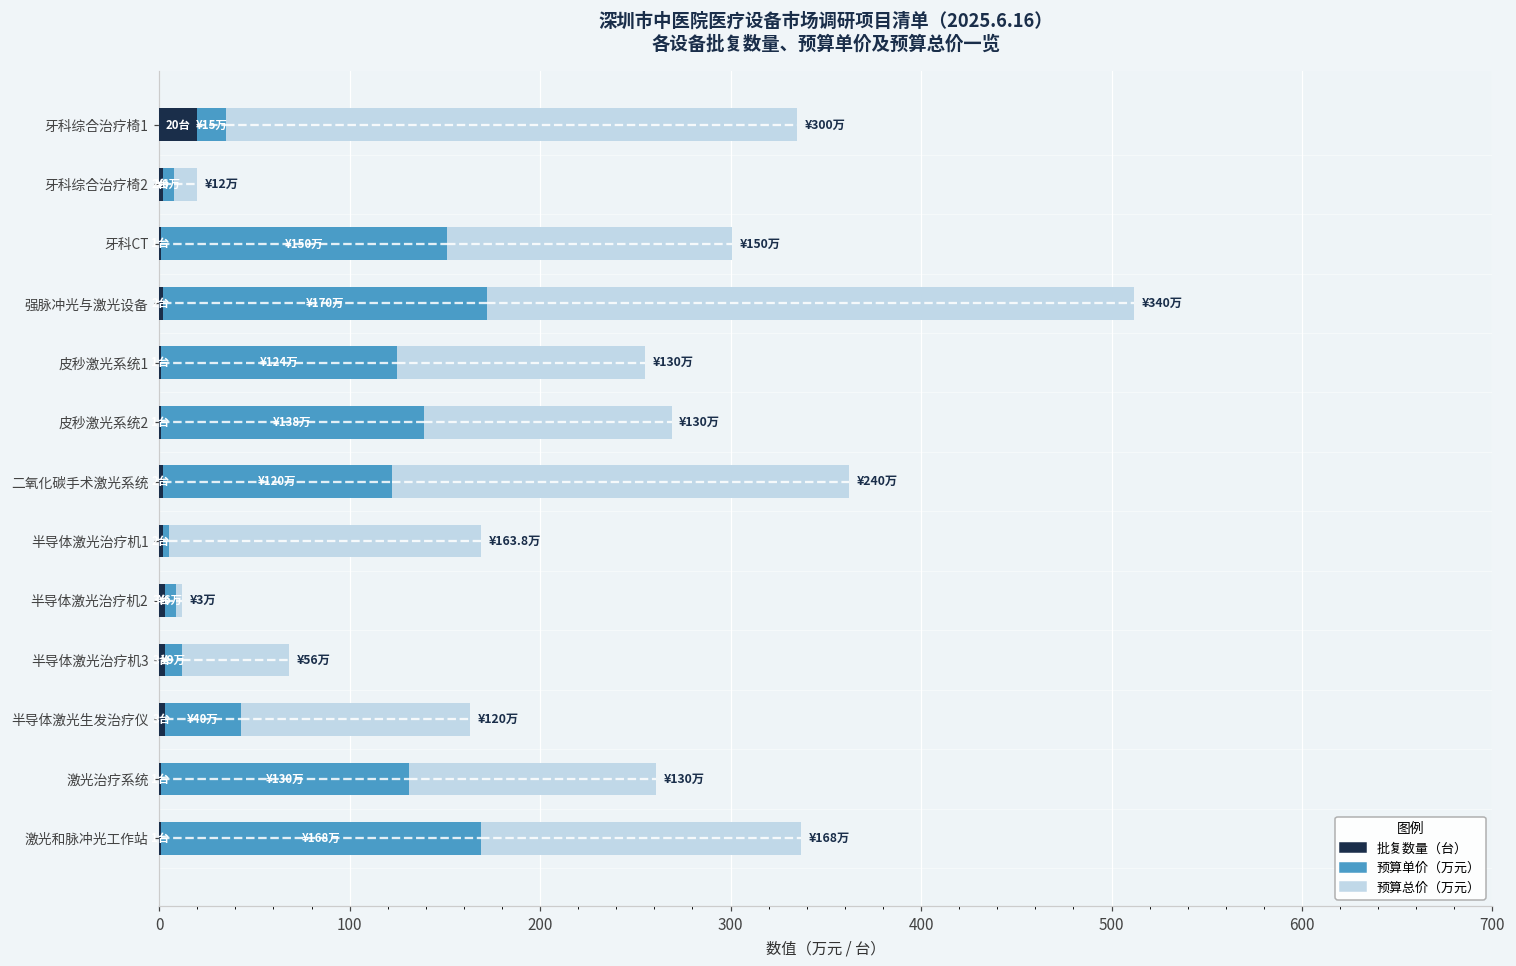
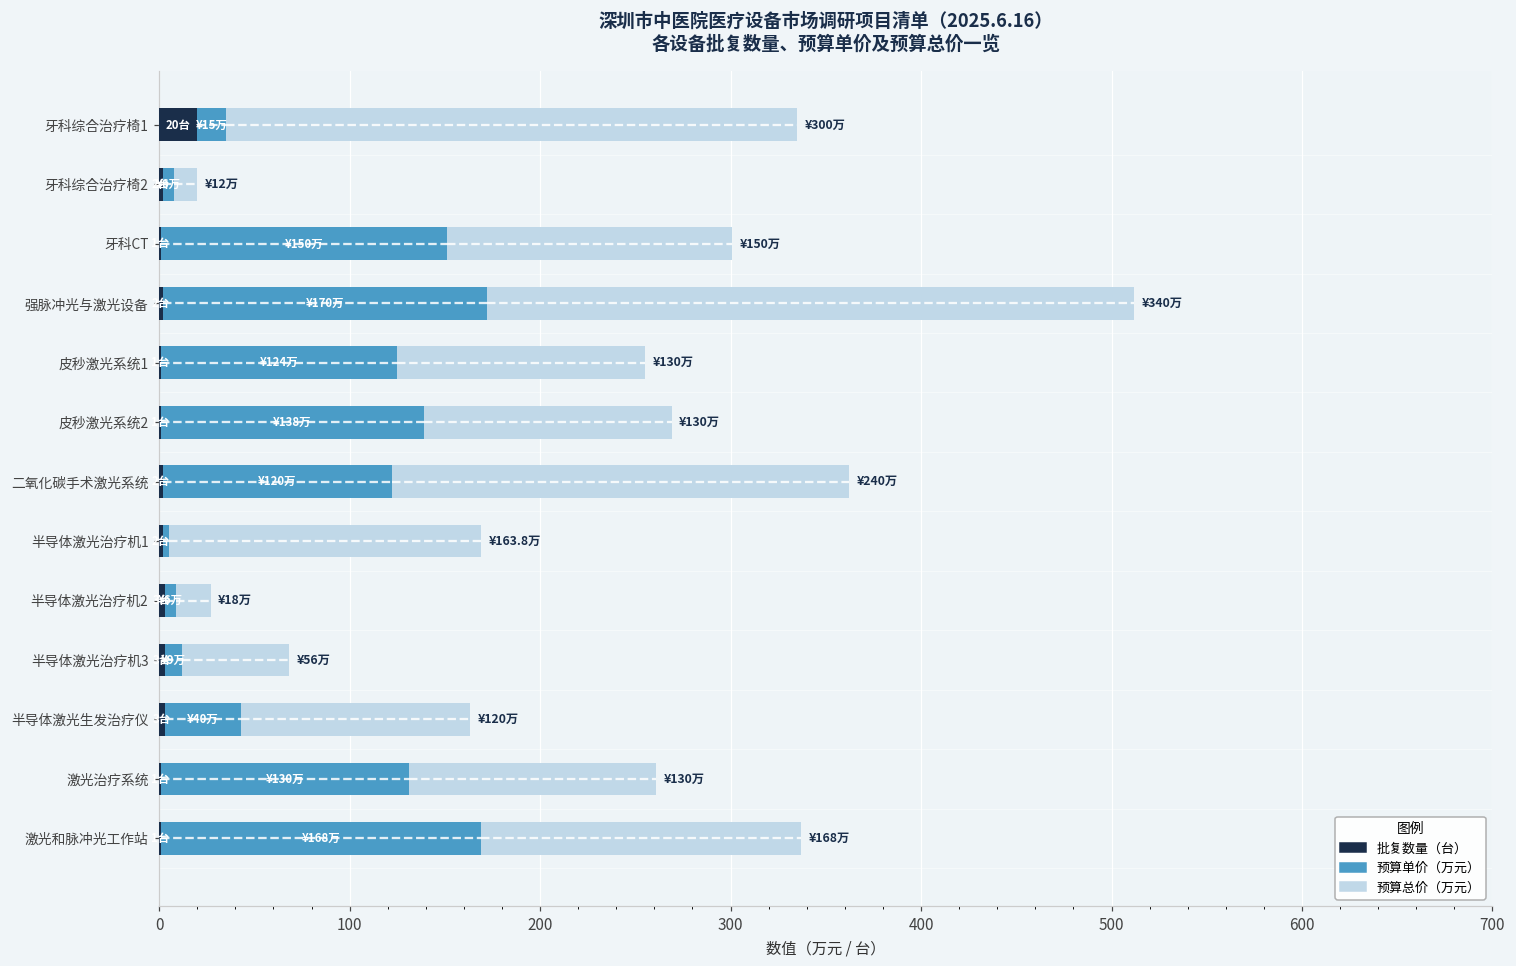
预算总价（万元）, 半导体激光治疗机2: ¥3万 -> ¥18万
